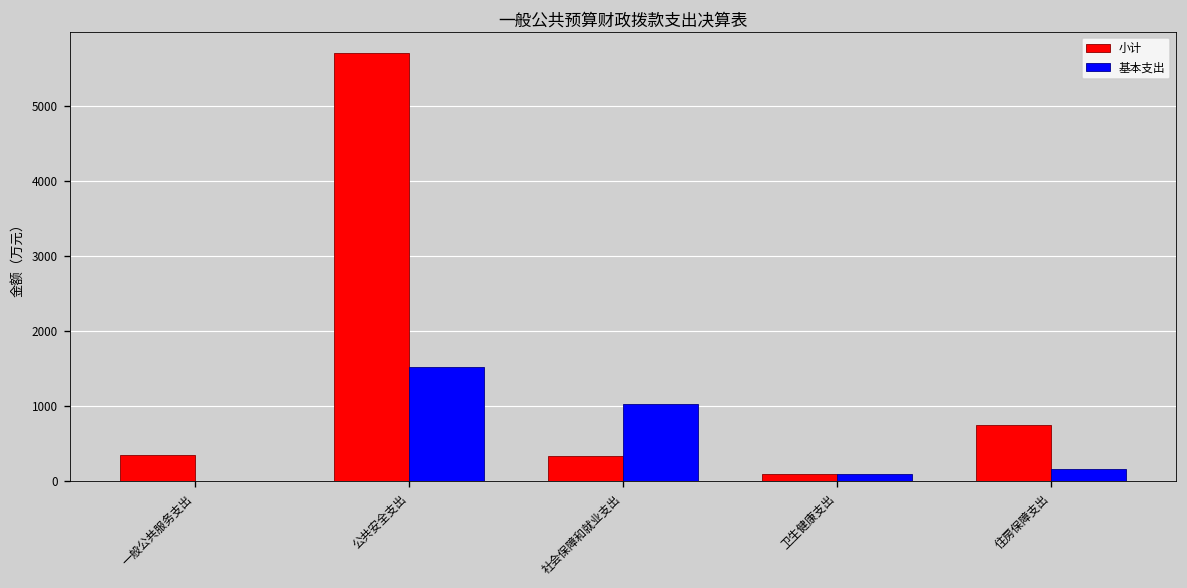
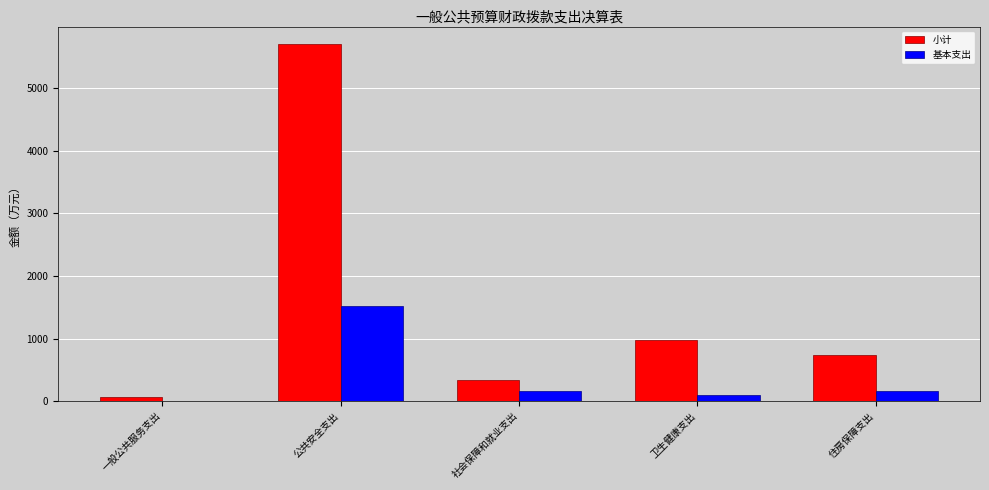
小计, 一般公共服务支出: 400 -> 100
基本支出, 社会保障和就业支出: 1000 -> 200
小计, 卫生健康支出: 100 -> 1000
